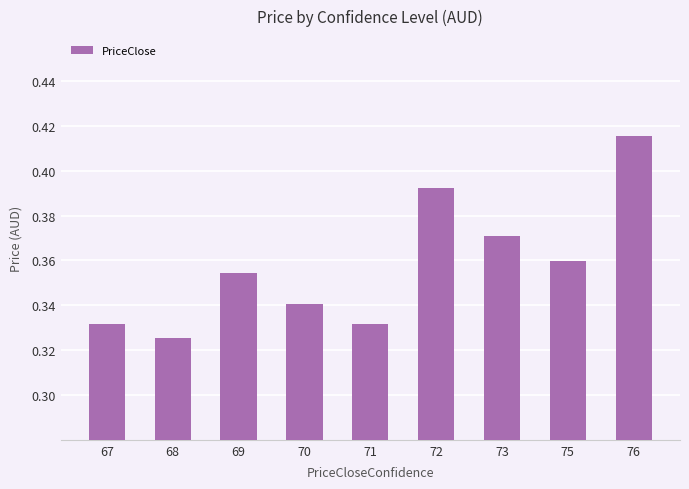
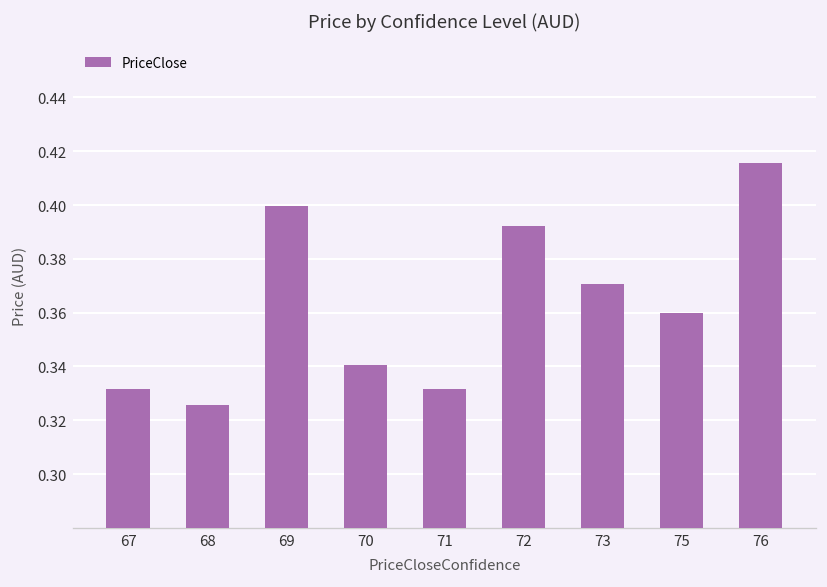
69: 0.354 -> 0.400
